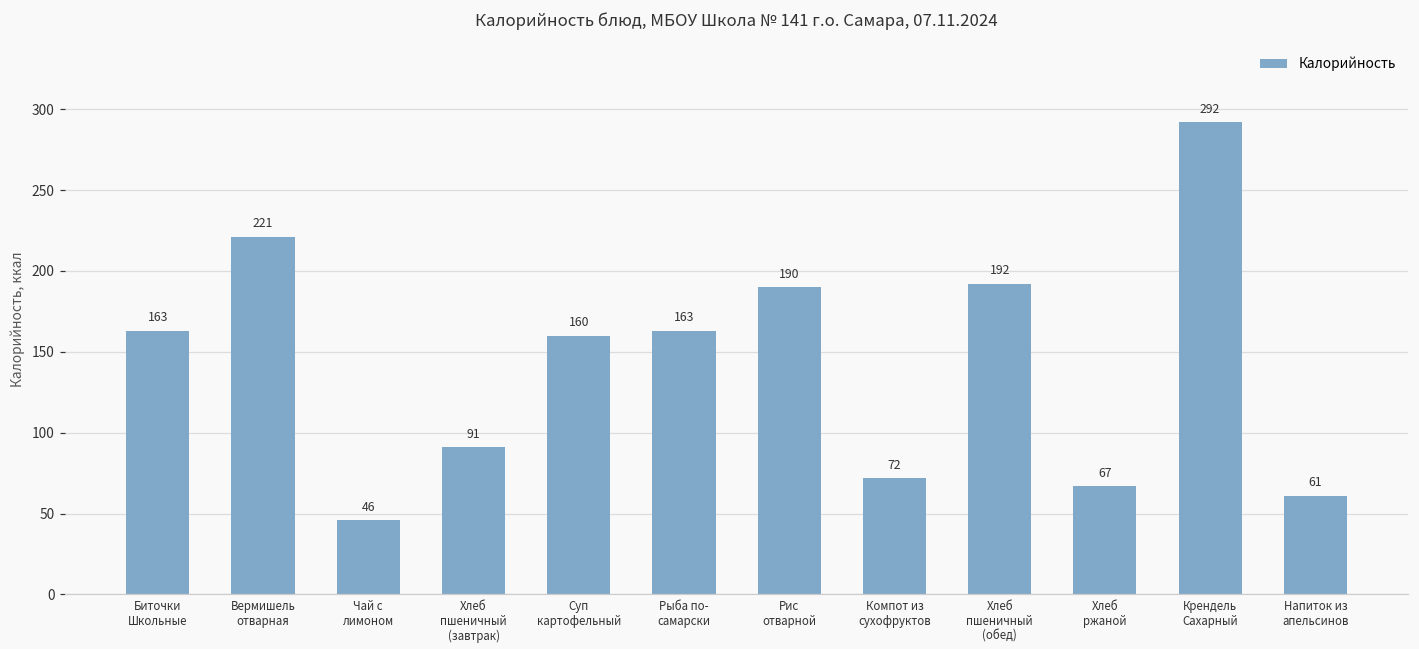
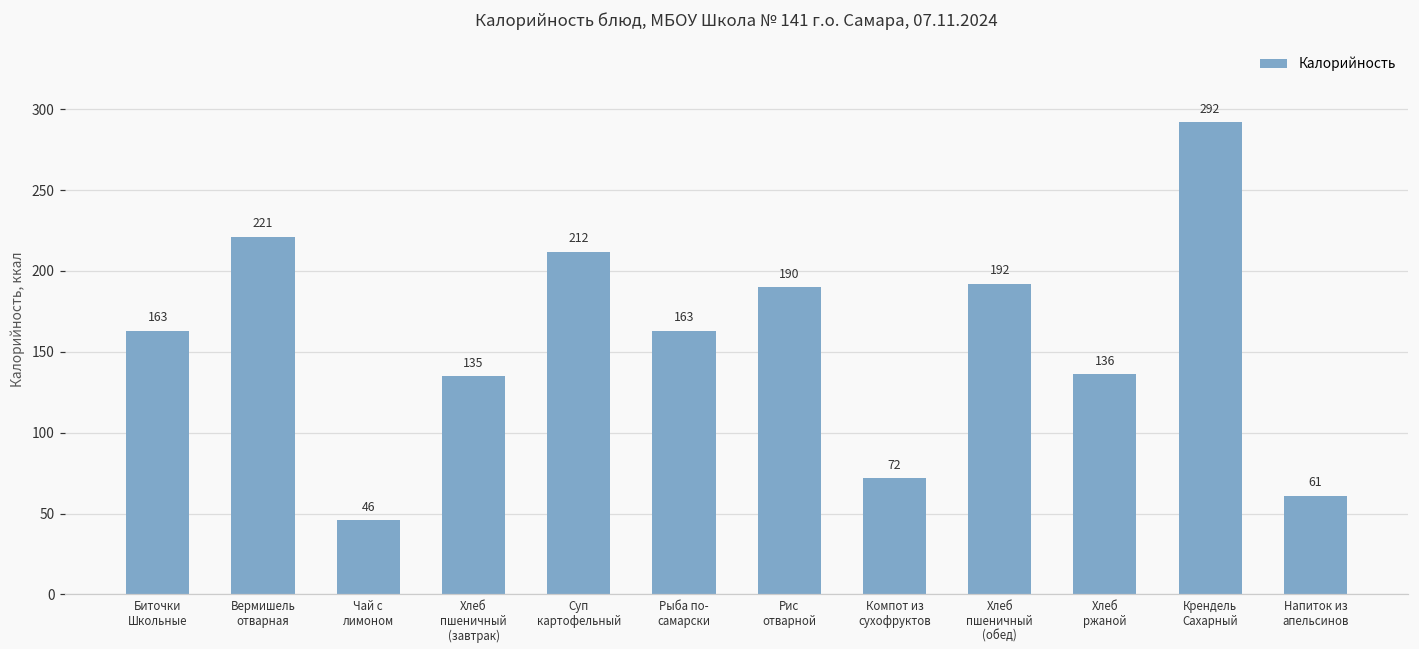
Хлеб пшеничный (завтрак): 91 -> 135
Суп картофельный: 160 -> 212
Хлеб ржаной: 67 -> 136
